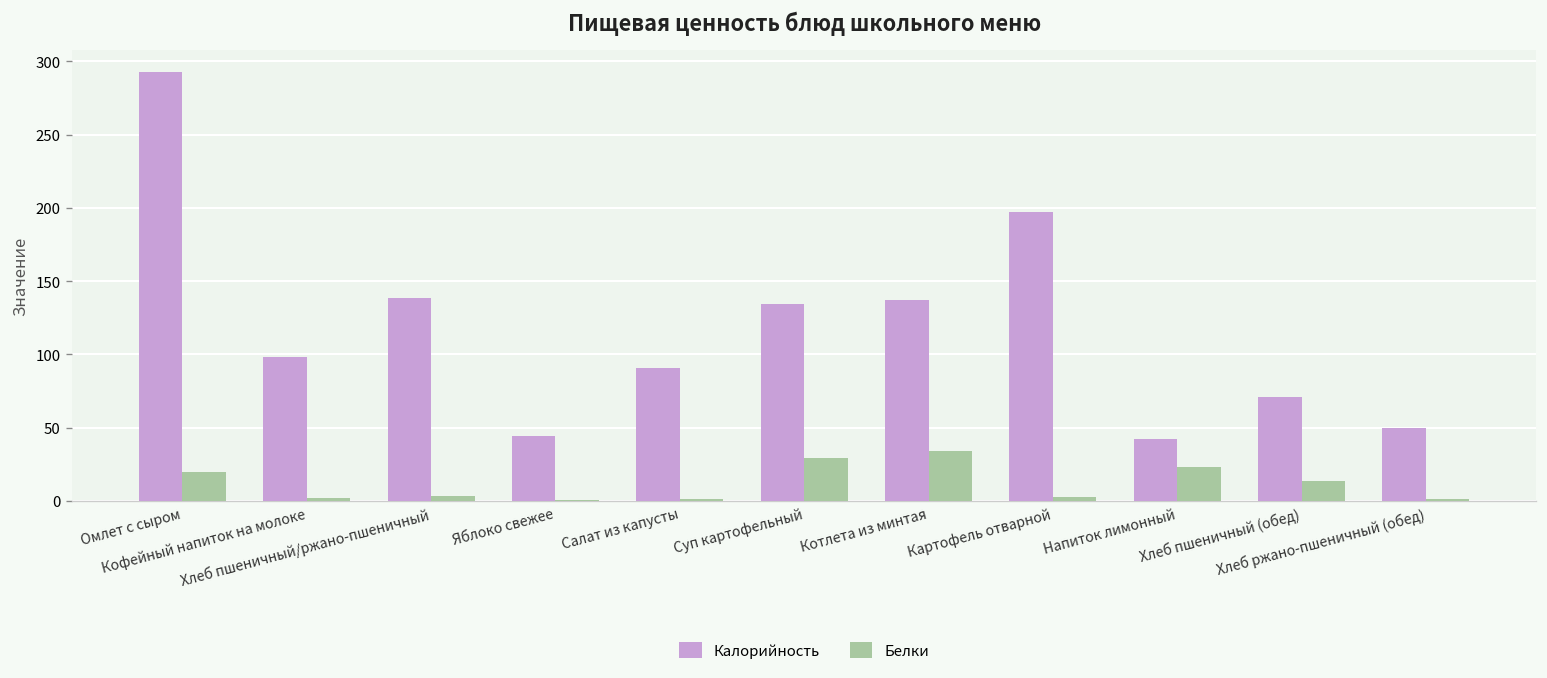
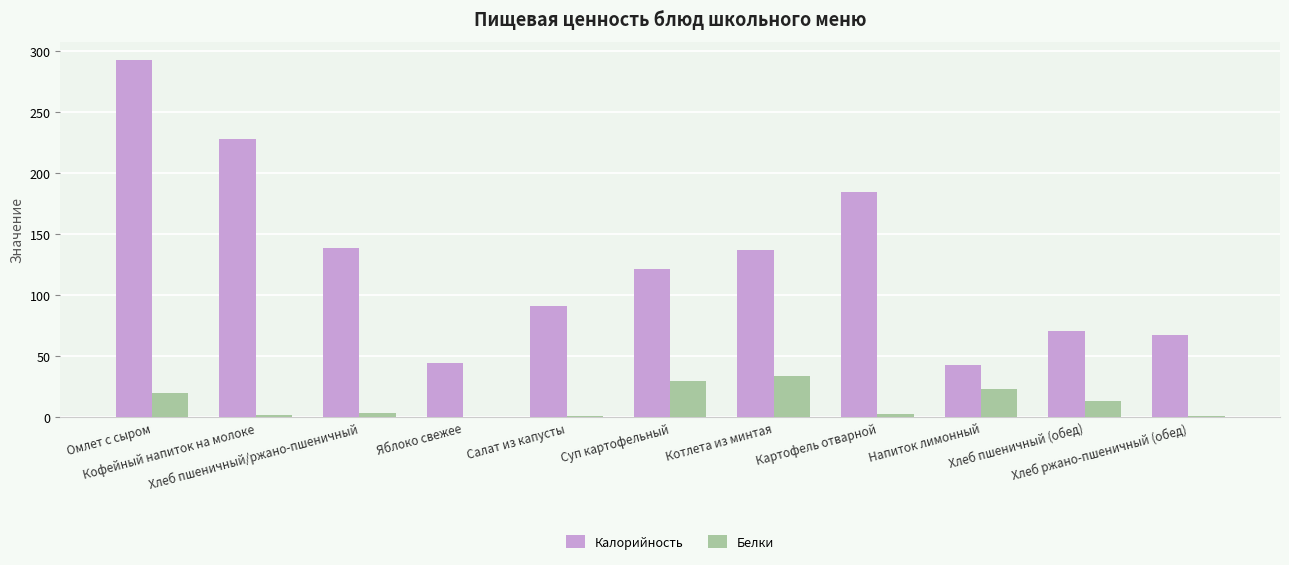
Калорийность, Кофейный напиток на молоке: 98 -> 228
Калорийность, Суп картофельный: 135 -> 122
Калорийность, Картофель отварной: 197 -> 184
Калорийность, Хлеб ржано-пшеничный (обед): 50 -> 67
